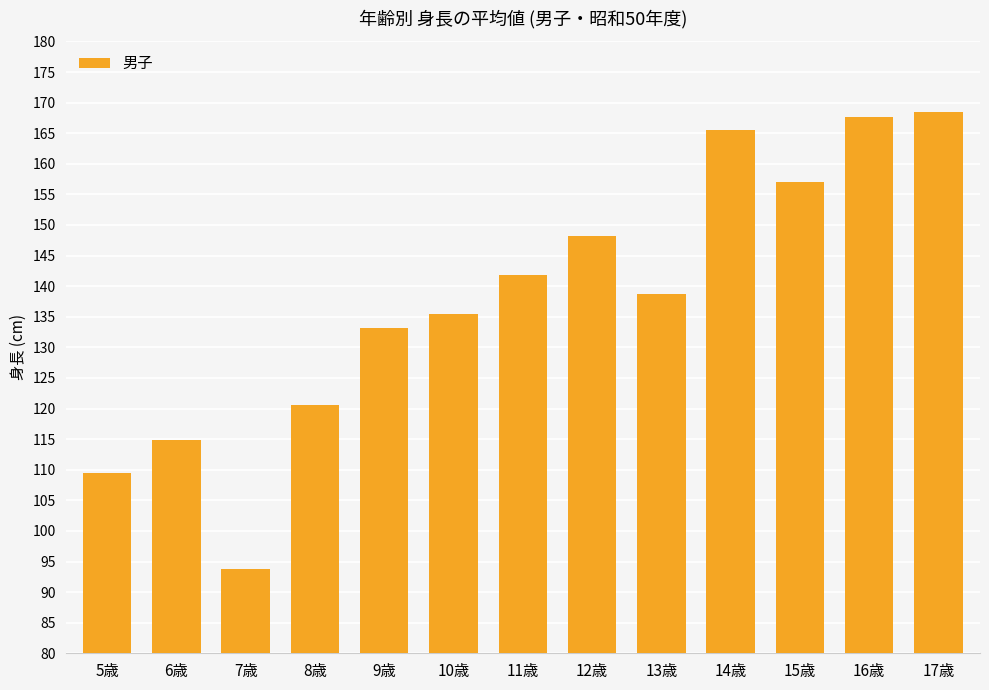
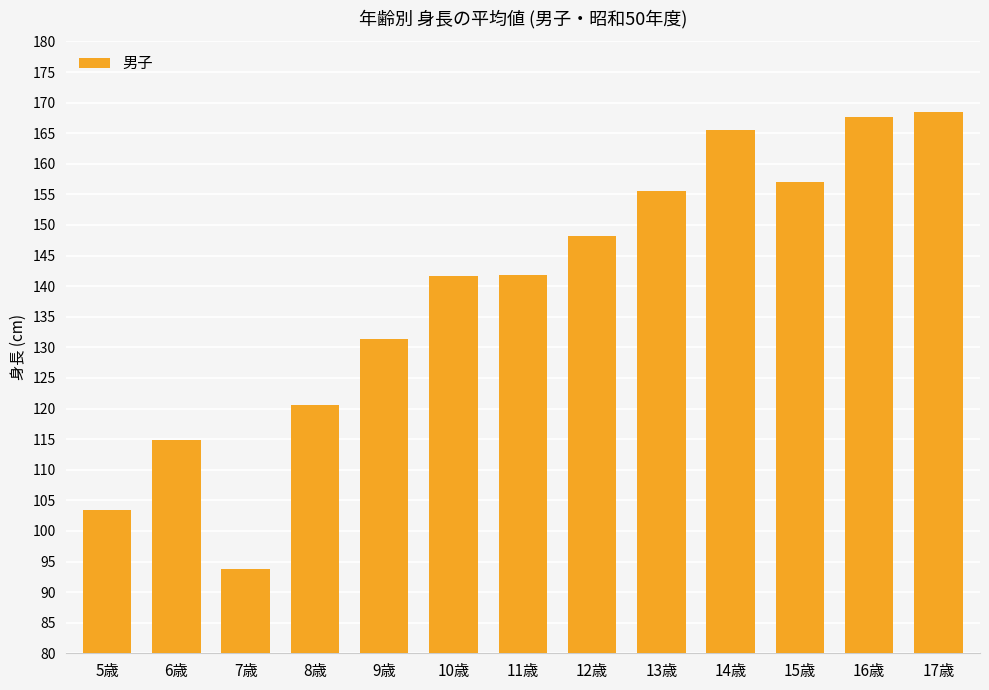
5歳: 110 -> 103
9歳: 133 -> 131
10歳: 136 -> 142
13歳: 139 -> 156
